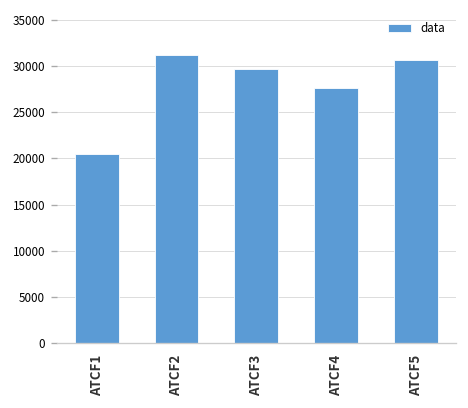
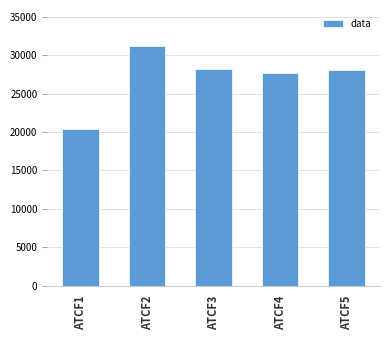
ATCF3: 30000 -> 28000
ATCF5: 31000 -> 28000
